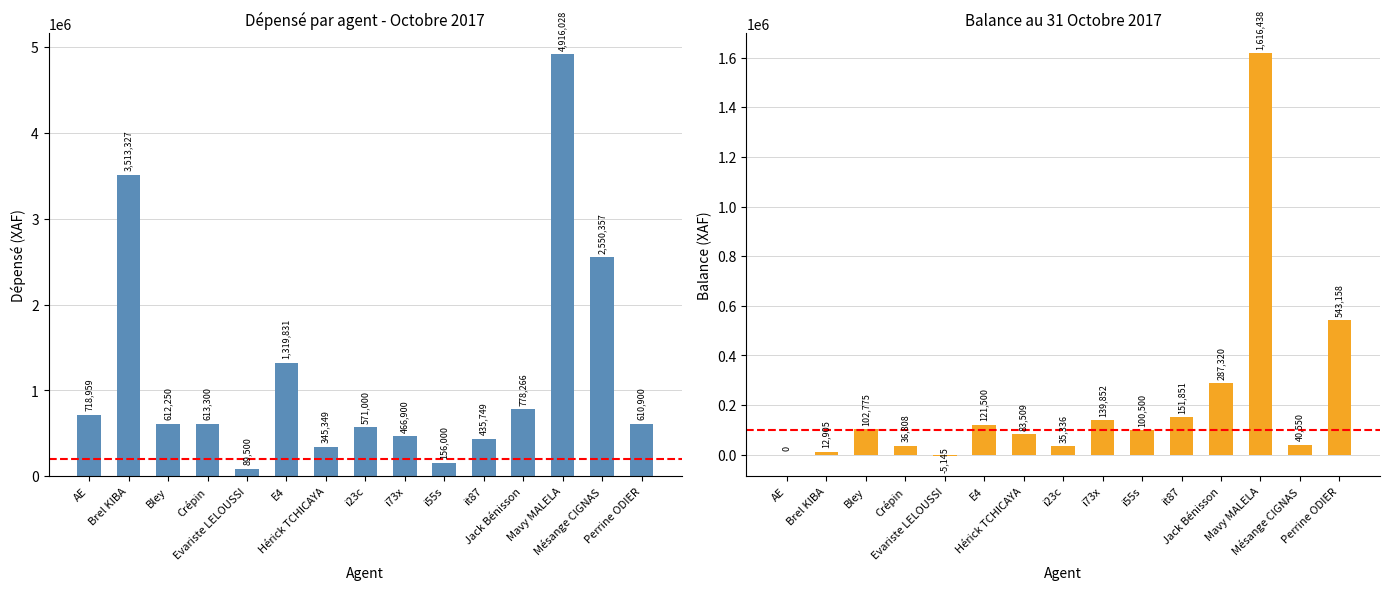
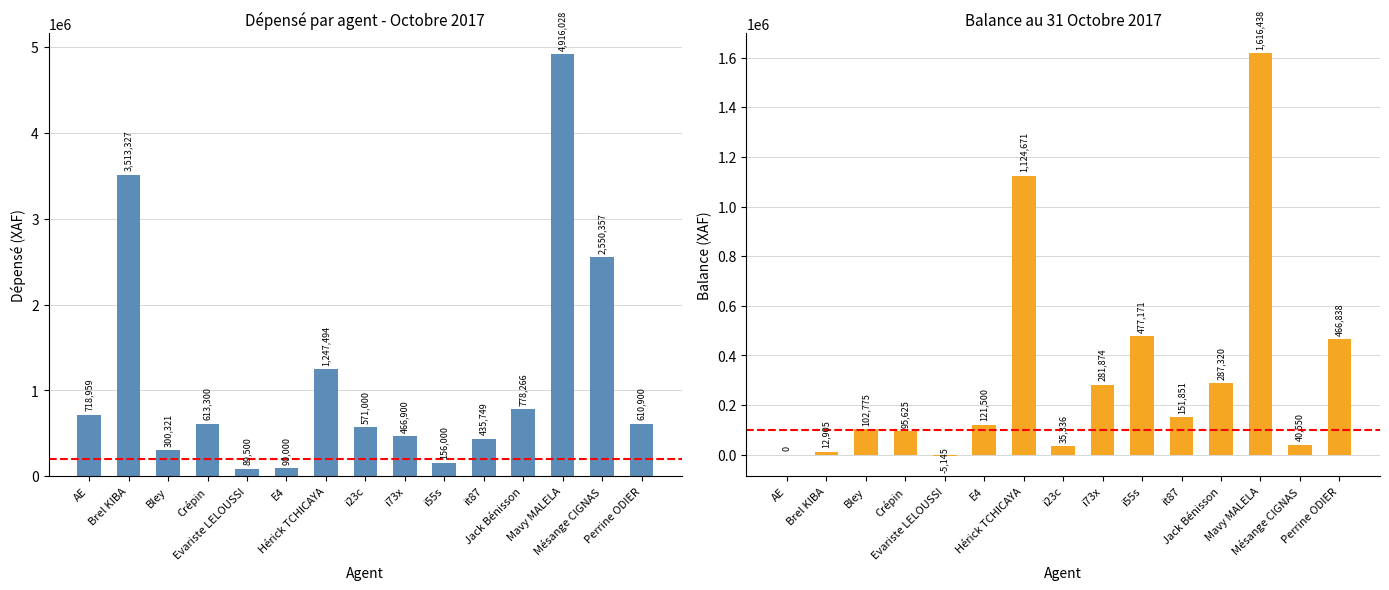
Dépensé par agent - Octobre 2017, Bley: 612,250 -> 300,321
Dépensé par agent - Octobre 2017, E4: 1,319,831 -> 90,000
Dépensé par agent - Octobre 2017, Hérick TCHICAYA: 345,349 -> 1,247,494
Balance au 31 Octobre 2017, Crépin: 36,808 -> 95,625
Balance au 31 Octobre 2017, Hérick TCHICAYA: 83,509 -> 1,124,671
Balance au 31 Octobre 2017, i73x: 139,852 -> 281,874
Balance au 31 Octobre 2017, i55s: 100,500 -> 477,171
Balance au 31 Octobre 2017, Perrine ODIER: 543,158 -> 466,838
